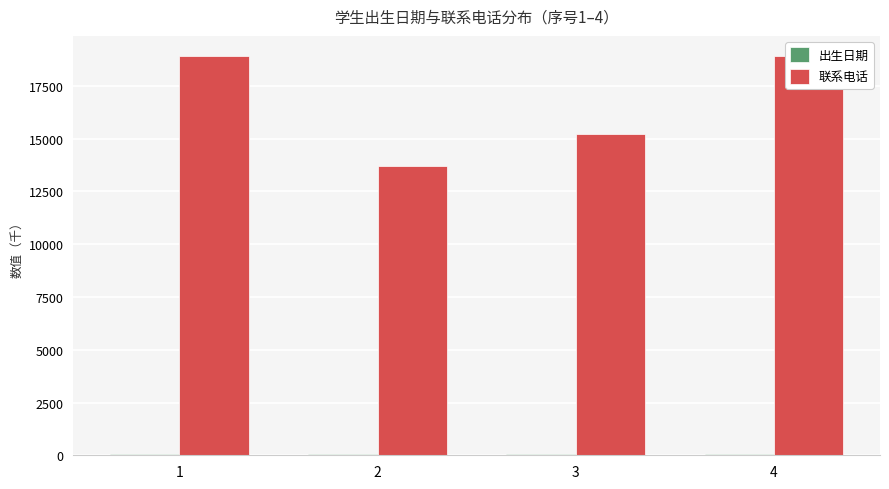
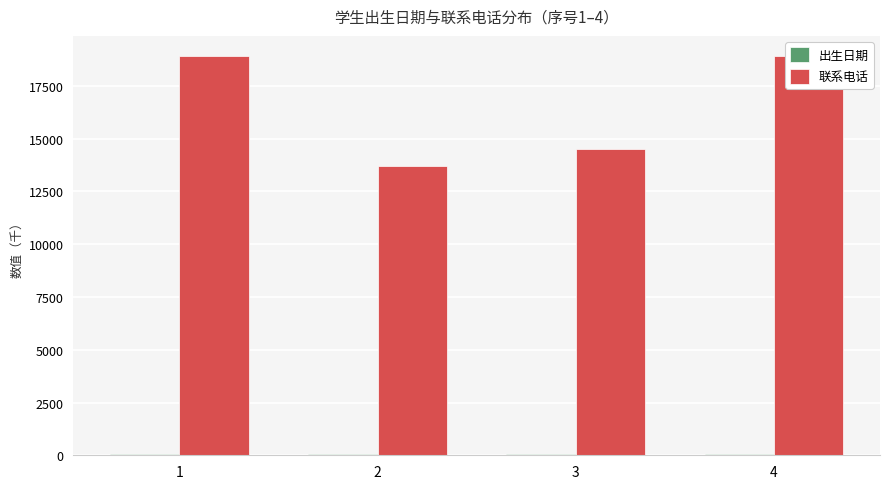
联系电话, 3: 15200 -> 14500
